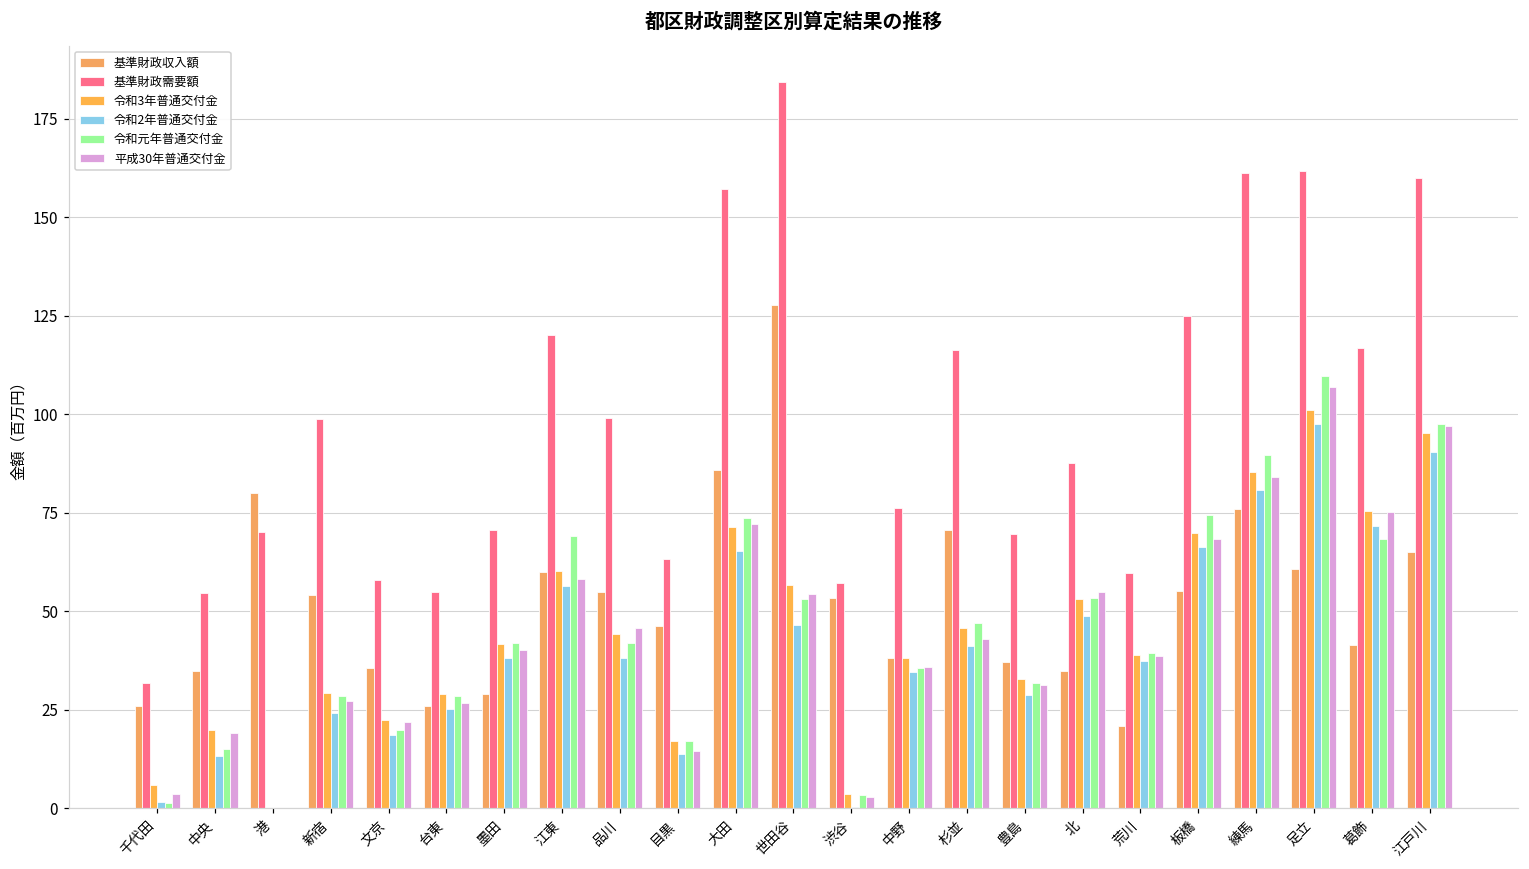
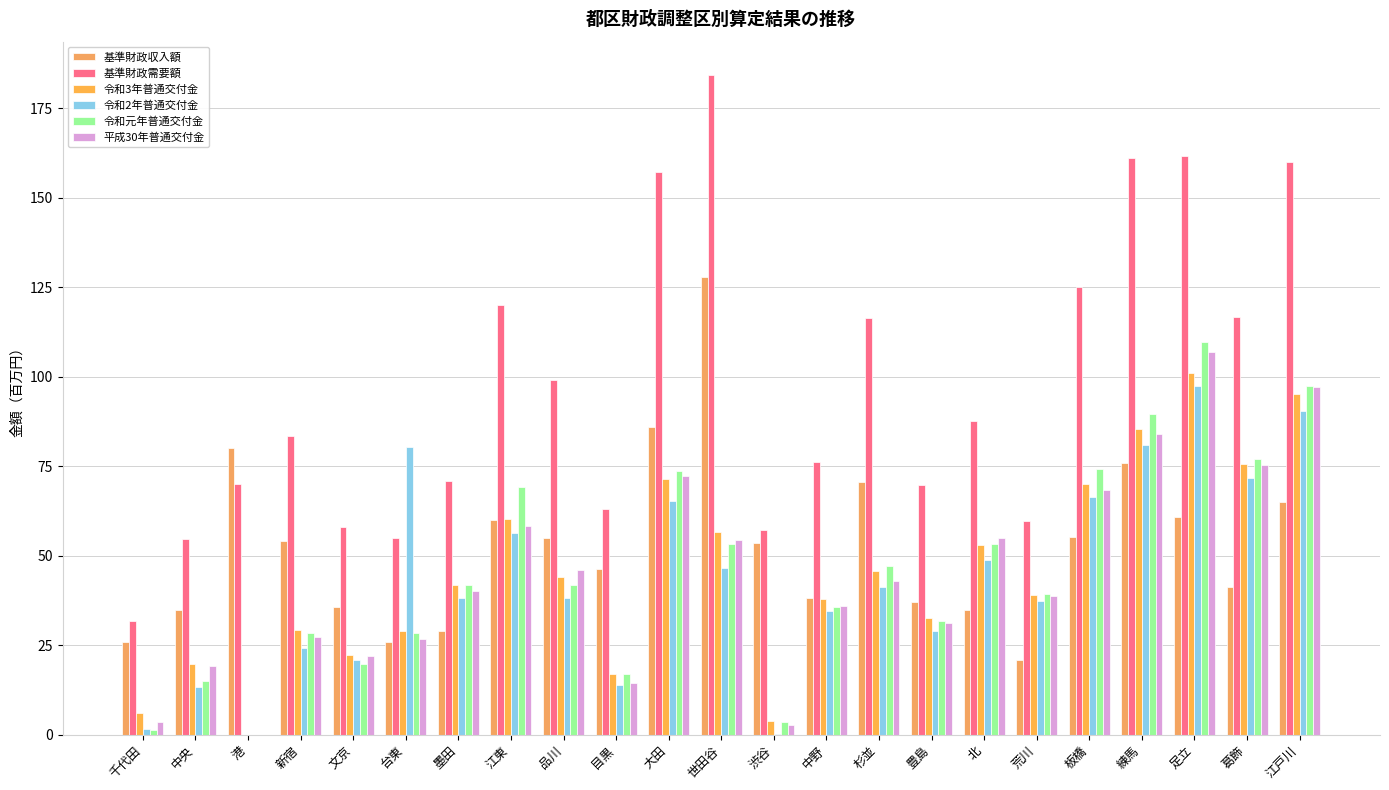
基準財政需要額, 新宿: 99 -> 83
令和2年普通交付金, 文京: 19 -> 21
令和2年普通交付金, 台東: 25 -> 80
令和元年普通交付金, 葛飾: 68 -> 77
